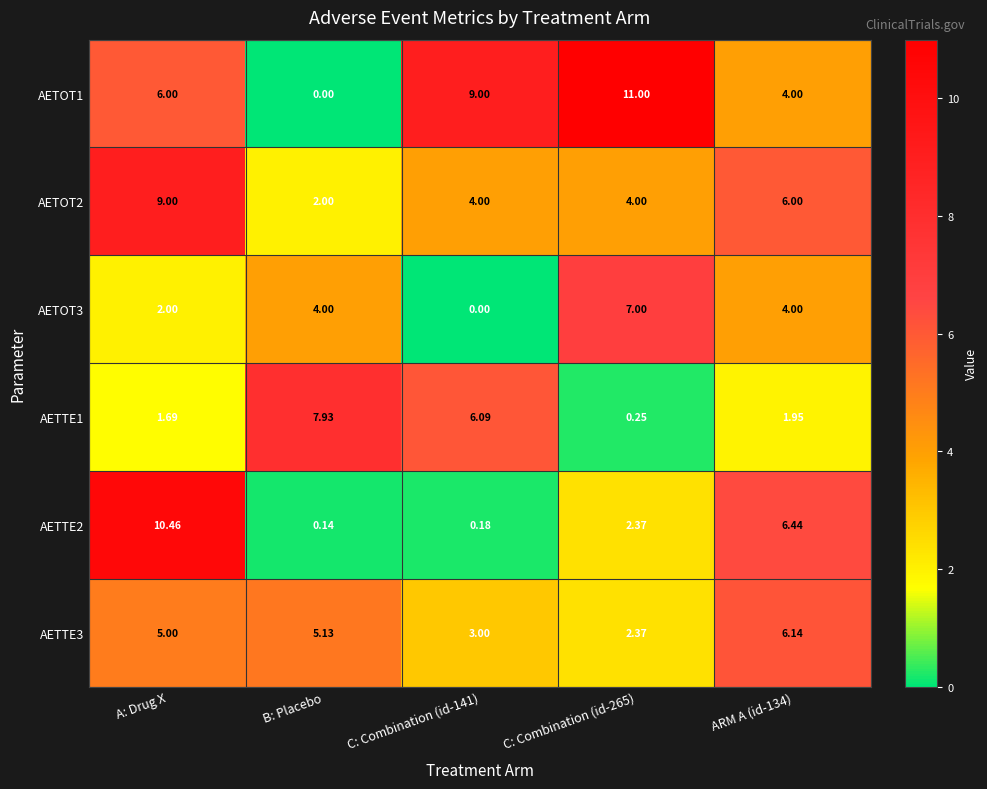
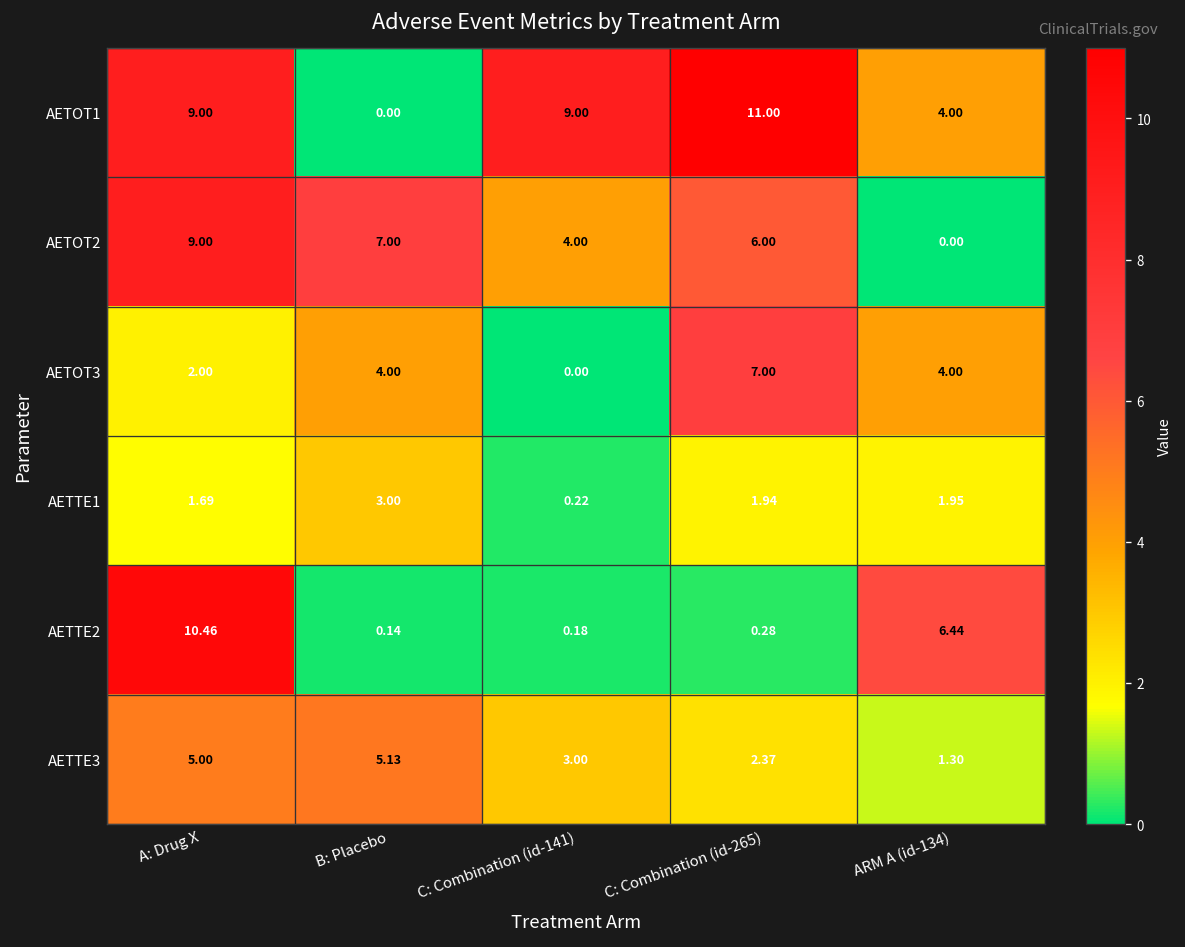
AETOT1, A: Drug X: 6.00 -> 9.00
AETOT2, B: Placebo: 2.00 -> 7.00
AETOT2, C: Combination (id-265): 4.00 -> 6.00
AETOT2, ARM A (id-134): 6.00 -> 0.00
AETTE1, B: Placebo: 7.93 -> 3.00
AETTE1, C: Combination (id-141): 6.09 -> 0.22
AETTE1, C: Combination (id-265): 0.25 -> 1.94
AETTE2, C: Combination (id-265): 2.37 -> 0.28
AETTE3, ARM A (id-134): 6.14 -> 1.30
